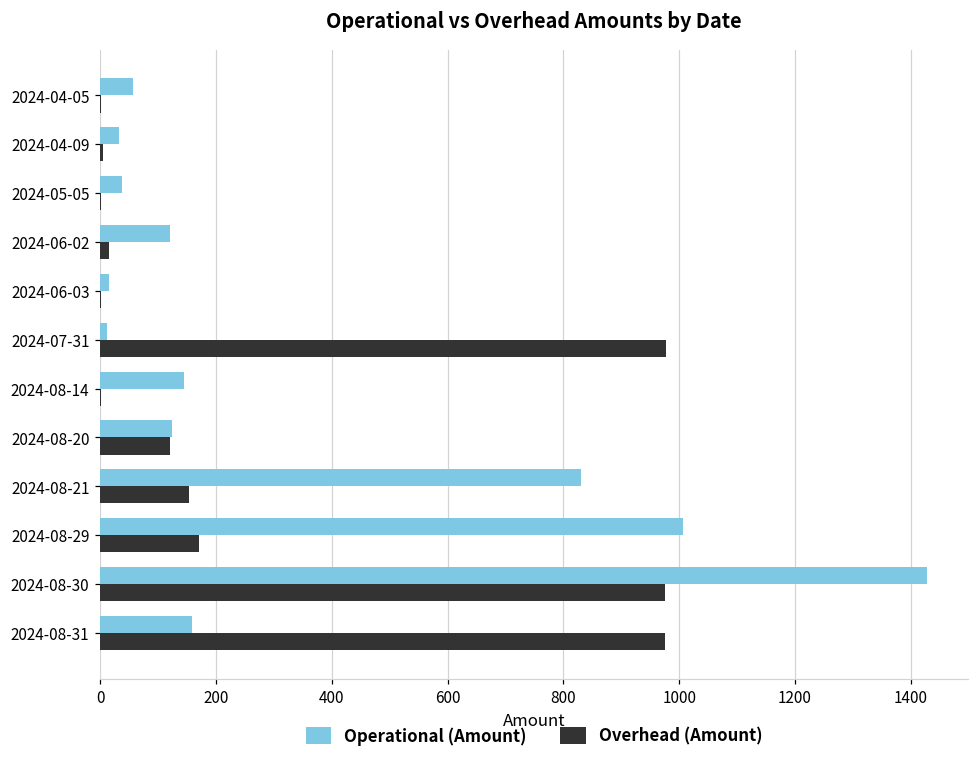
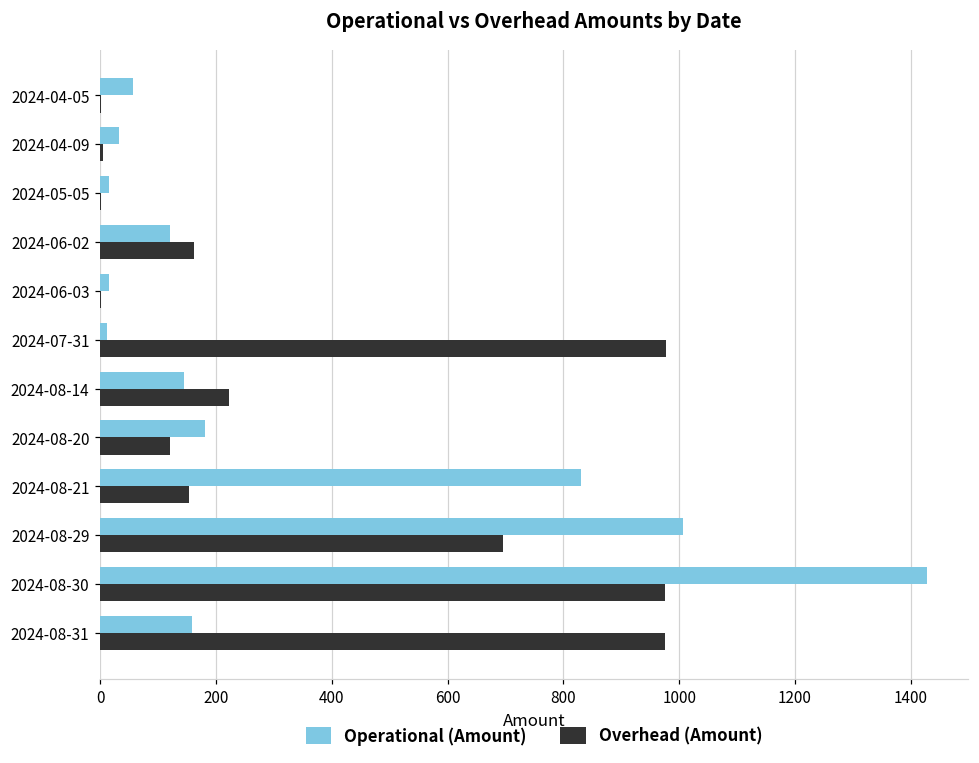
Operational (Amount), 2024-05-05: 40 -> 20
Overhead (Amount), 2024-06-02: 10 -> 160
Overhead (Amount), 2024-08-14: 0 -> 220
Operational (Amount), 2024-08-20: 120 -> 180
Overhead (Amount), 2024-08-29: 170 -> 700
